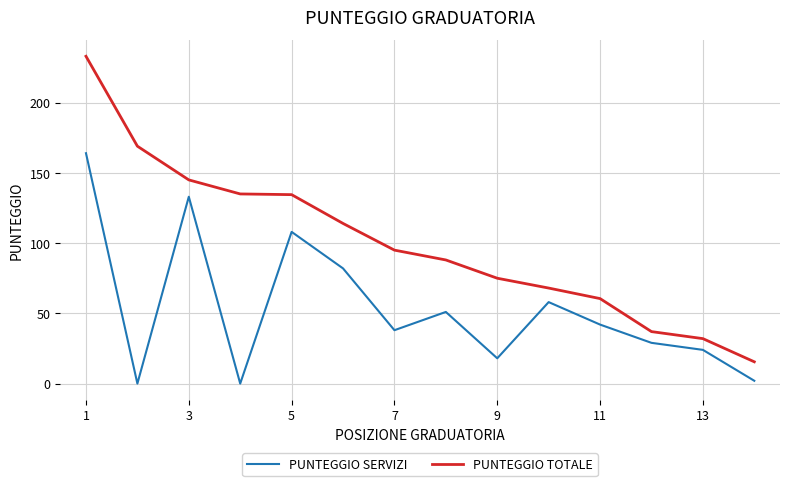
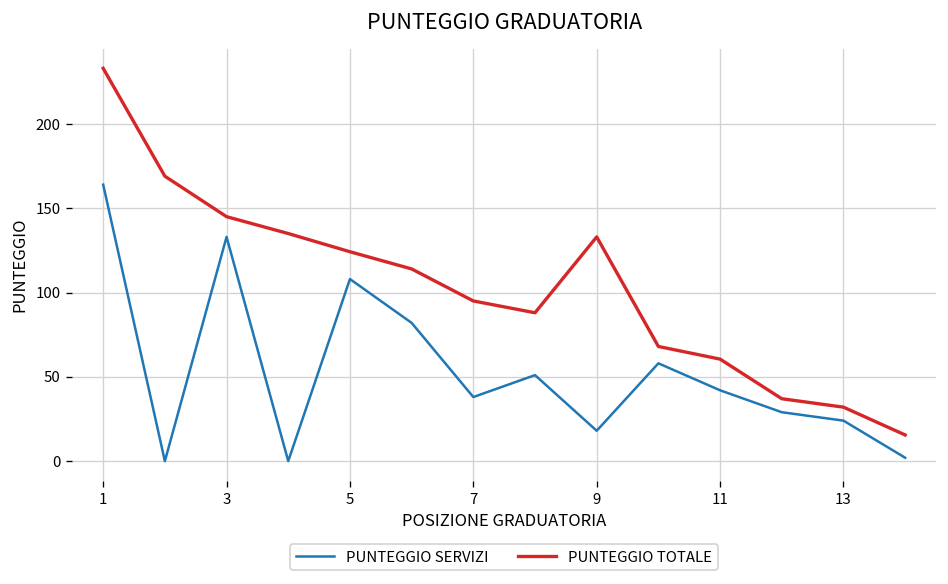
PUNTEGGIO TOTALE, 5: 135 -> 124
PUNTEGGIO TOTALE, 9: 75 -> 133
